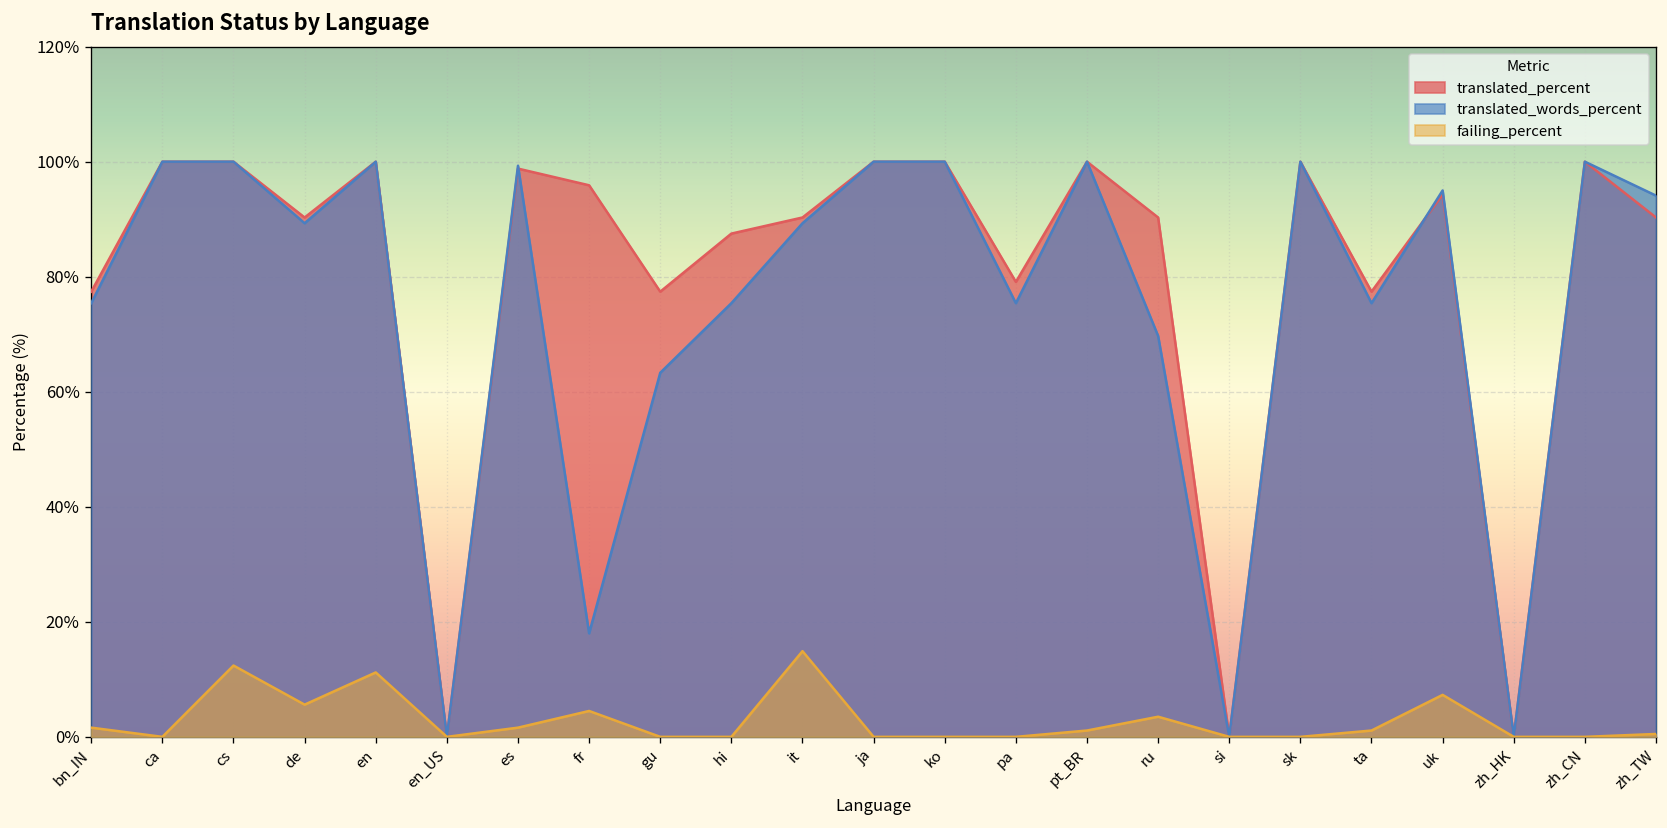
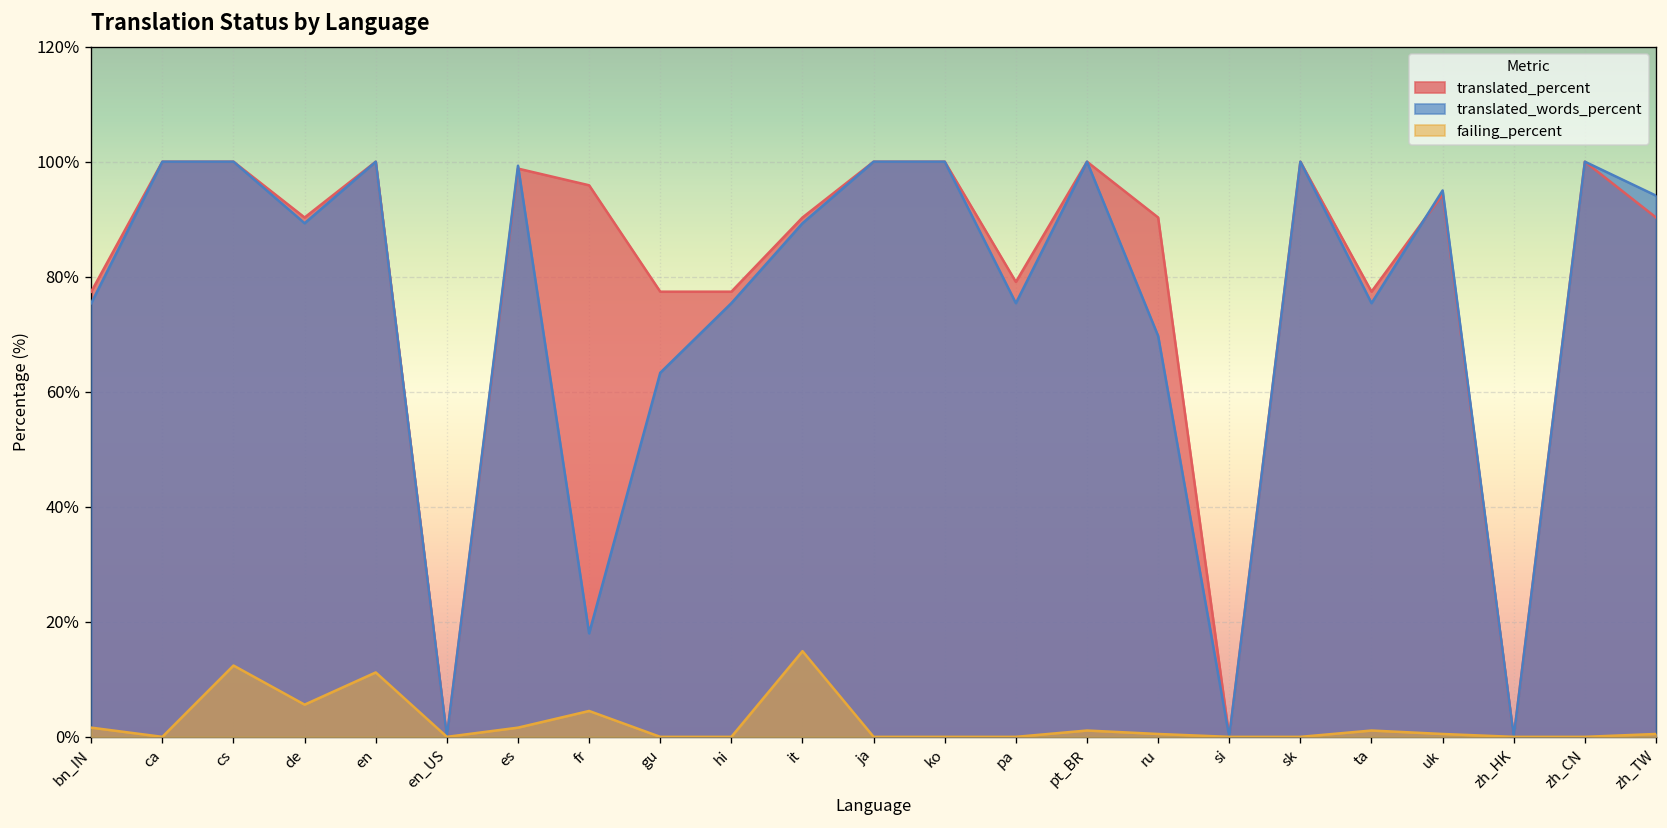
translated_percent, hi: 88% -> 77%
failing_percent, ru: 4% -> 1%
failing_percent, uk: 7% -> 1%
